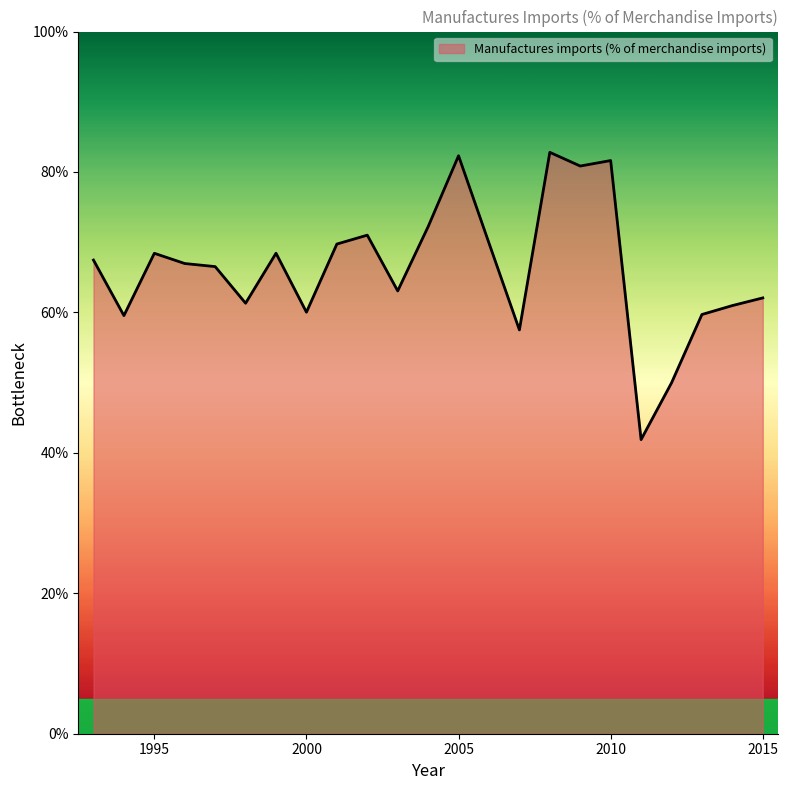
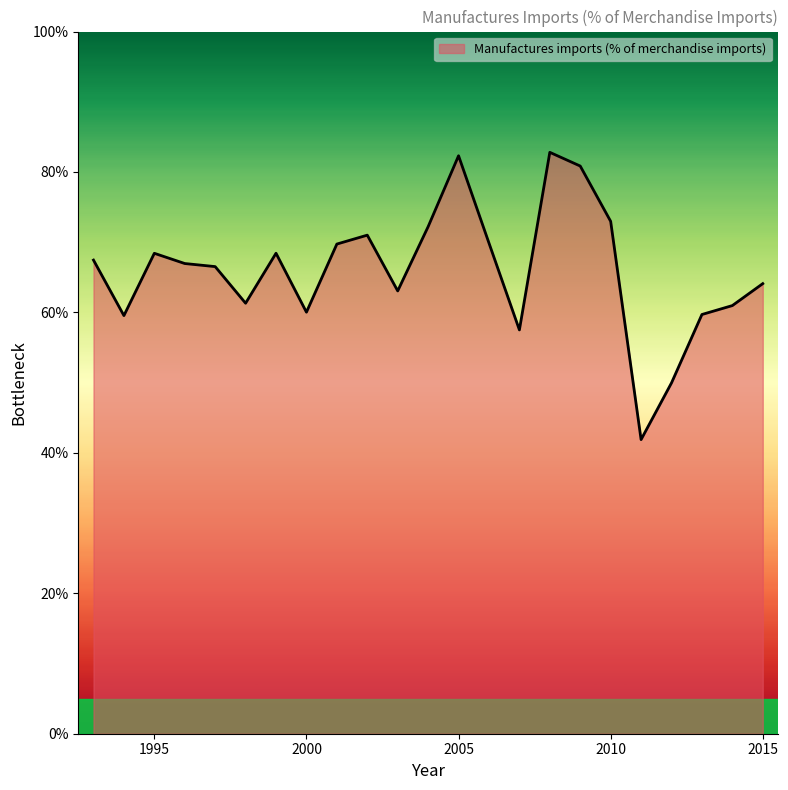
2010: 82% -> 73%
2015: 62% -> 64%
